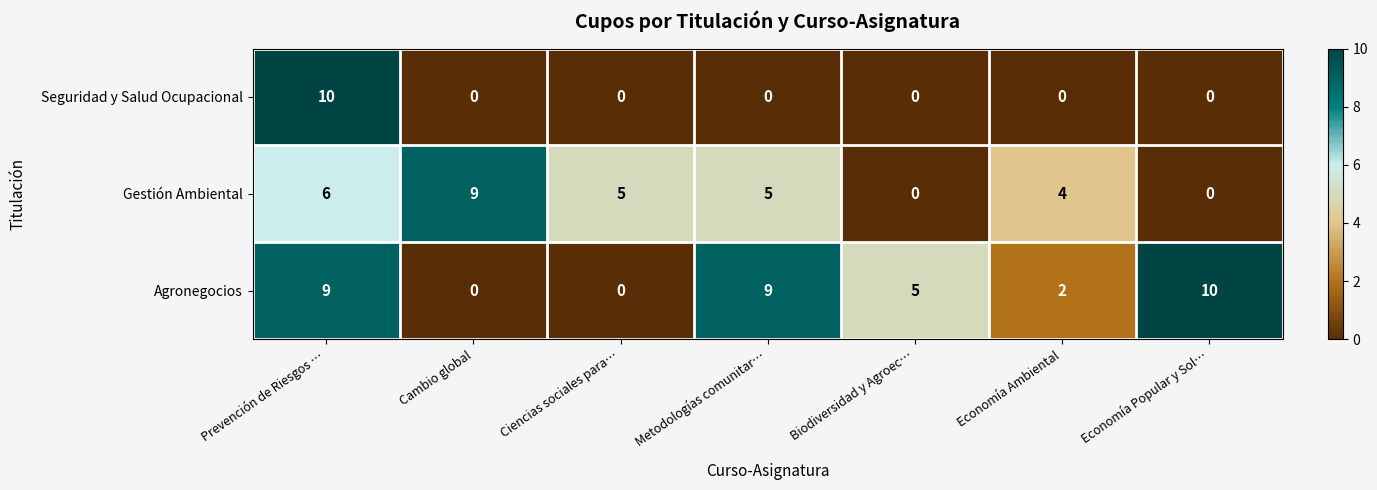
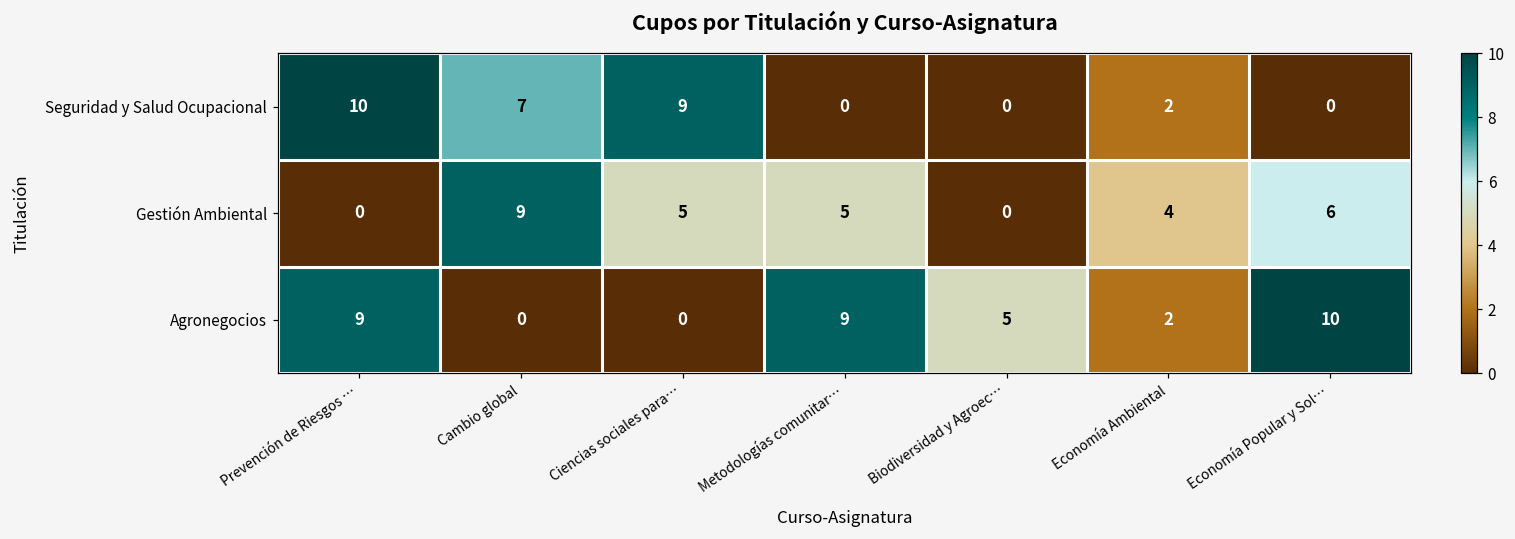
Seguridad y Salud Ocupacional, Cambio global: 0 -> 7
Seguridad y Salud Ocupacional, Ciencias sociales para…: 0 -> 9
Seguridad y Salud Ocupacional, Economía Ambiental: 0 -> 2
Gestión Ambiental, Prevención de Riesgos …: 6 -> 0
Gestión Ambiental, Economía Popular y Sol…: 0 -> 6
